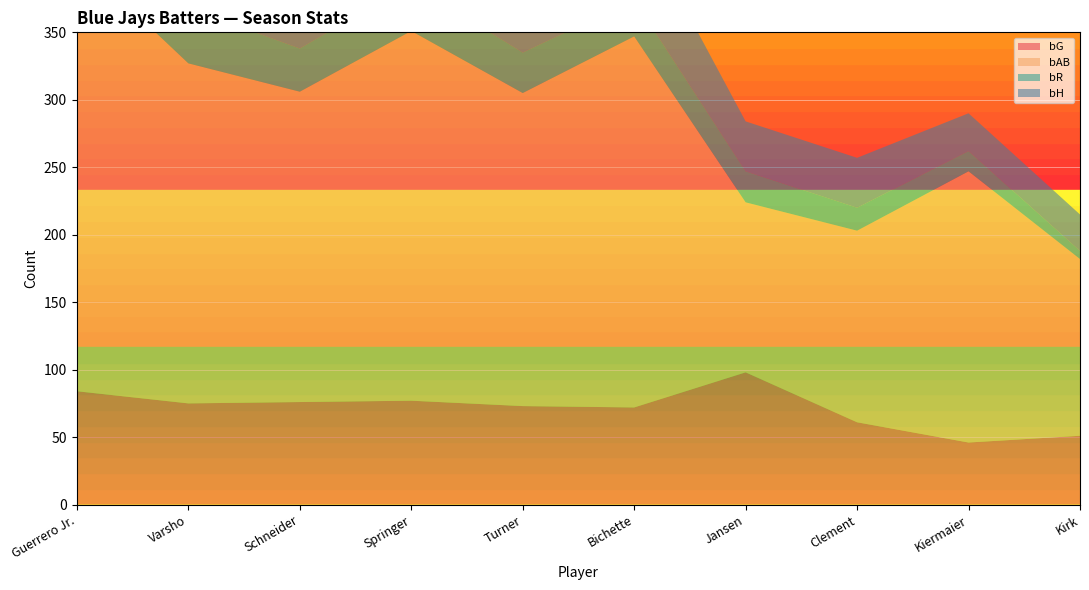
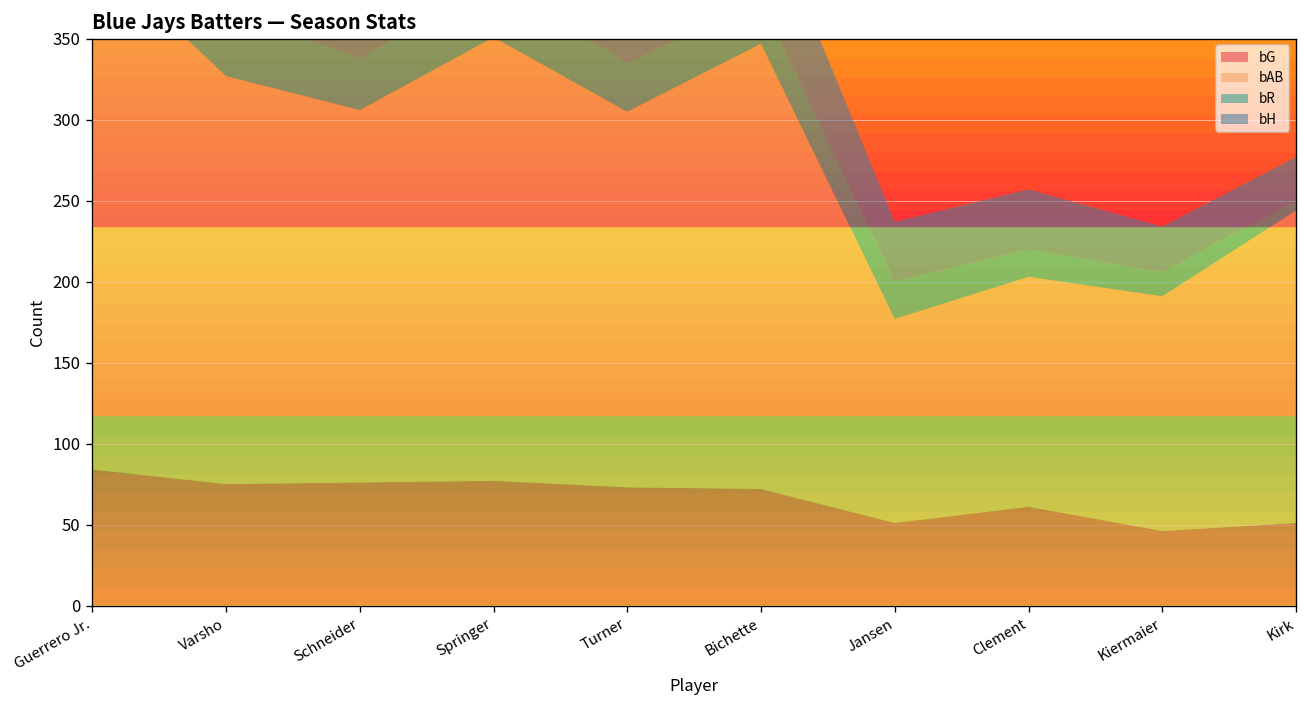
bG, Jansen: 98 -> 51
bAB, Kiermaier: 201 -> 145
bAB, Kirk: 131 -> 193
